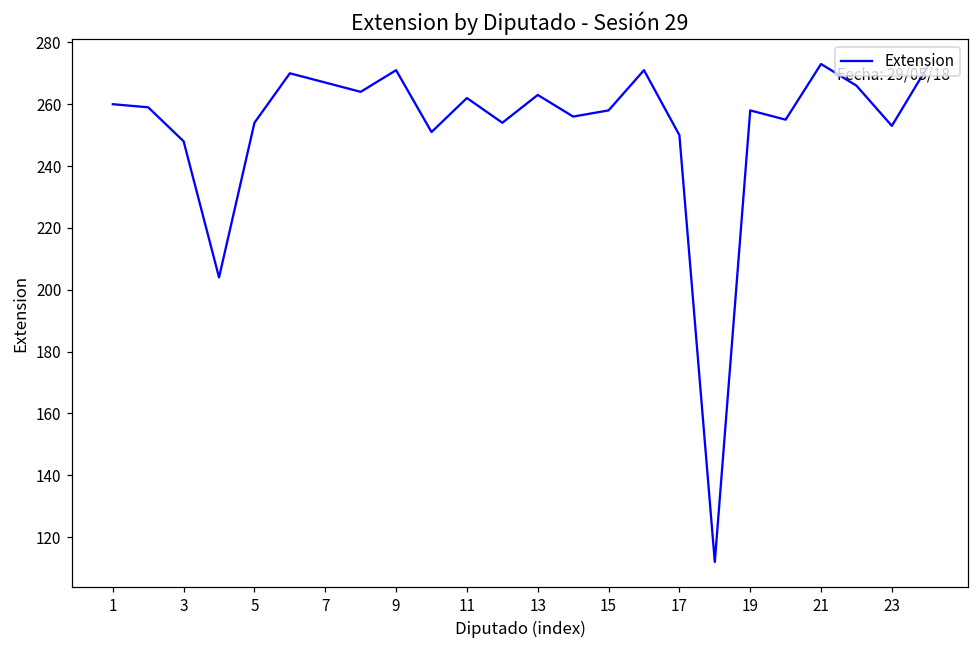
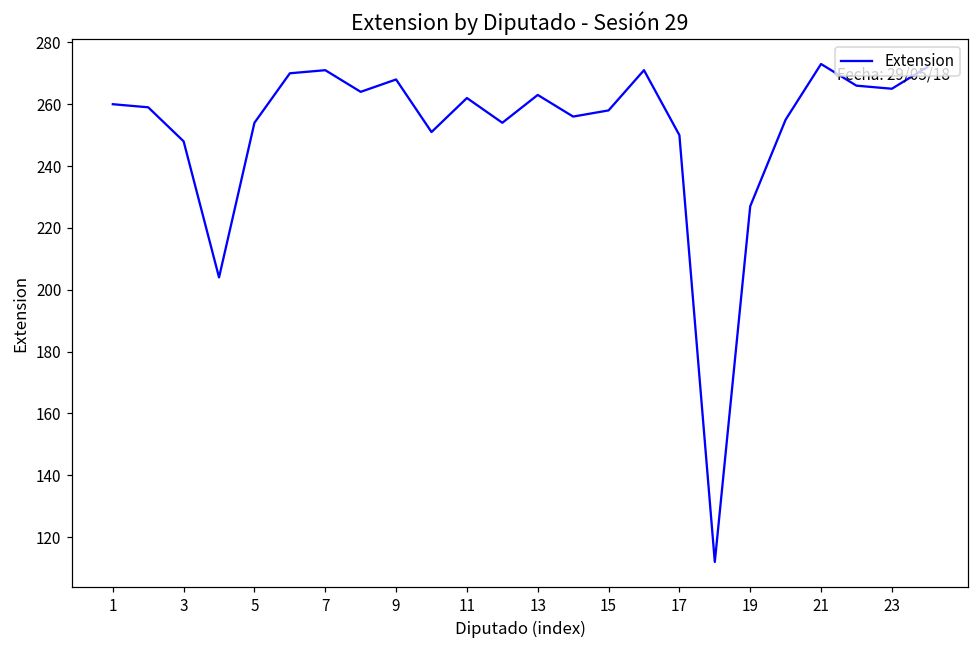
7: 267 -> 271
9: 271 -> 268
19: 258 -> 227
23: 253 -> 265
